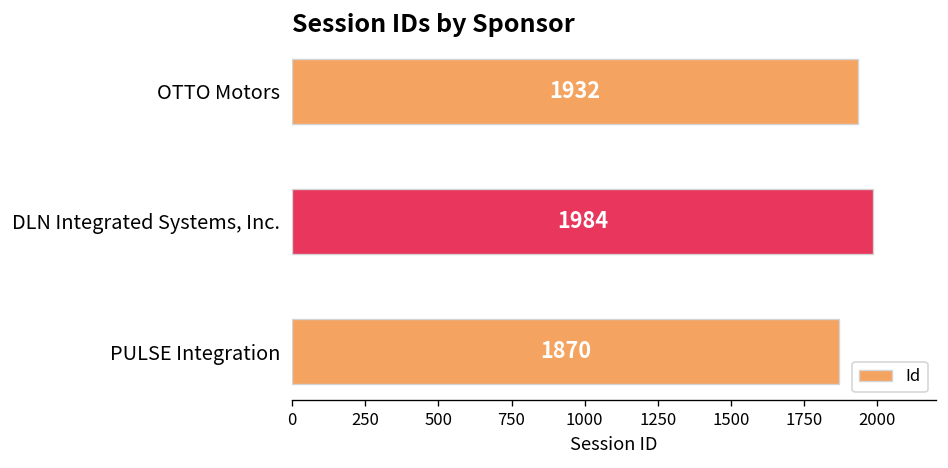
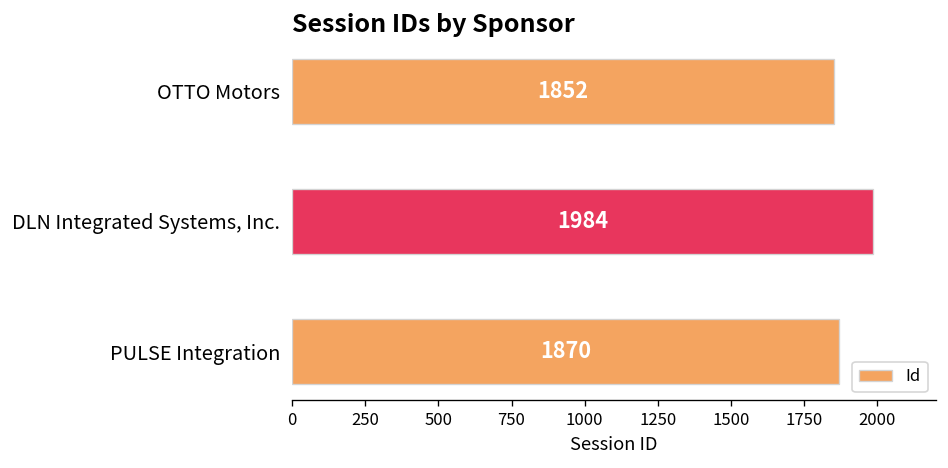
OTTO Motors: 1932 -> 1852
